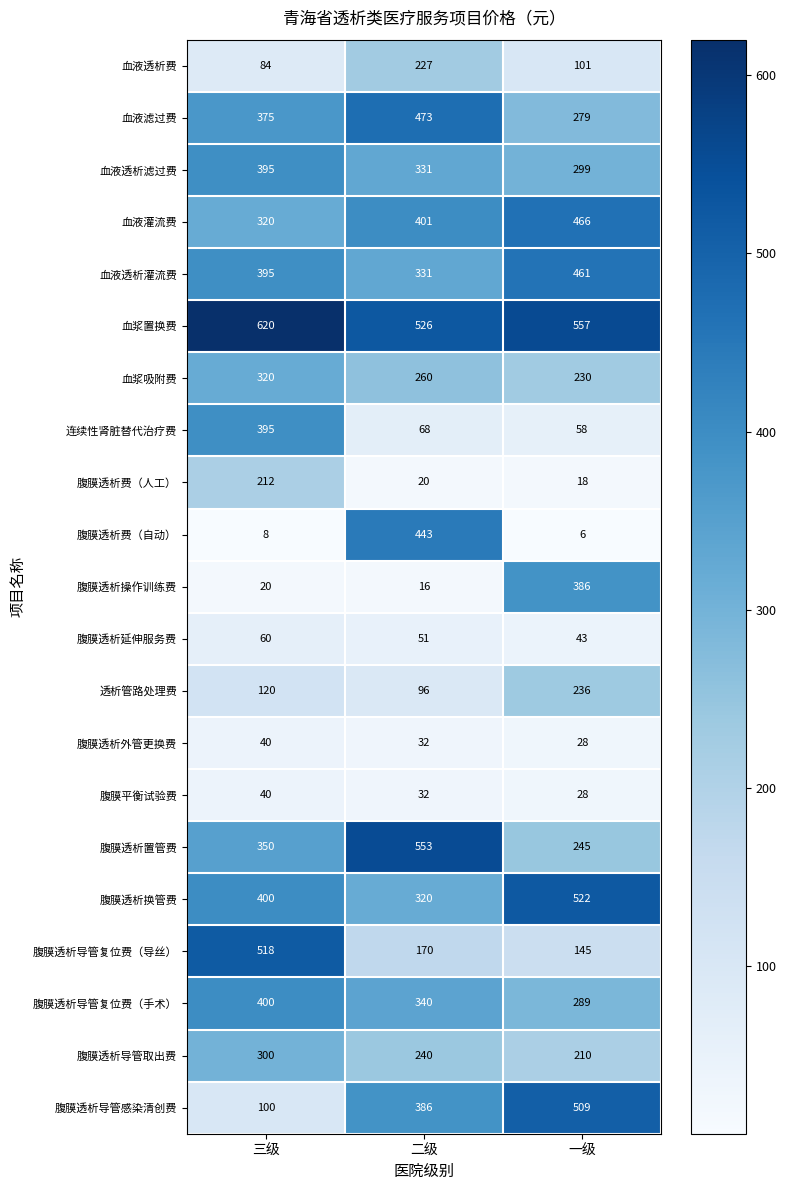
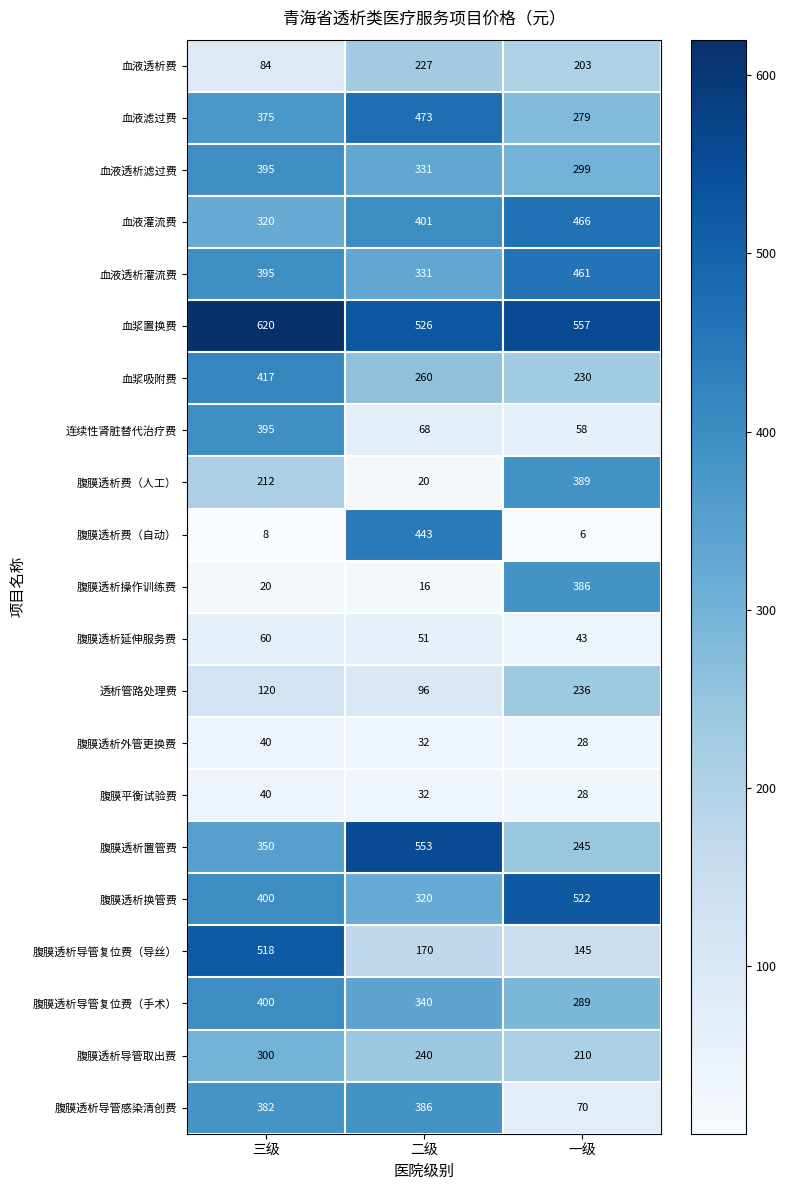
血液透析费, 一级: 101 -> 203
血浆吸附费, 三级: 320 -> 417
腹膜透析费（人工）, 一级: 18 -> 389
腹膜透析导管感染清创费, 三级: 100 -> 382
腹膜透析导管感染清创费, 一级: 509 -> 70
